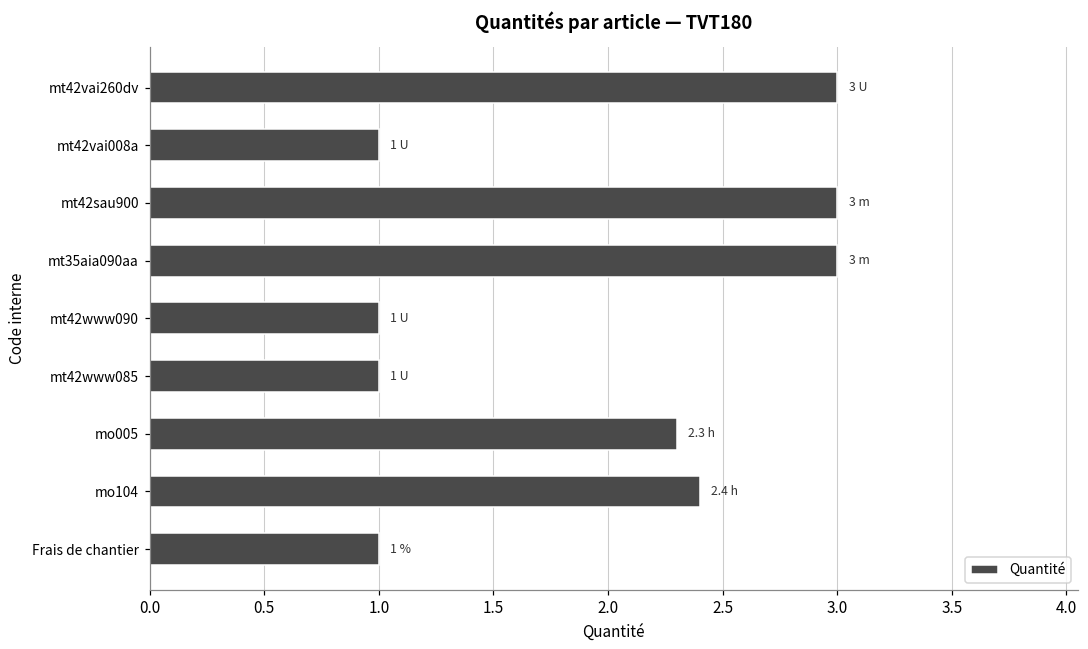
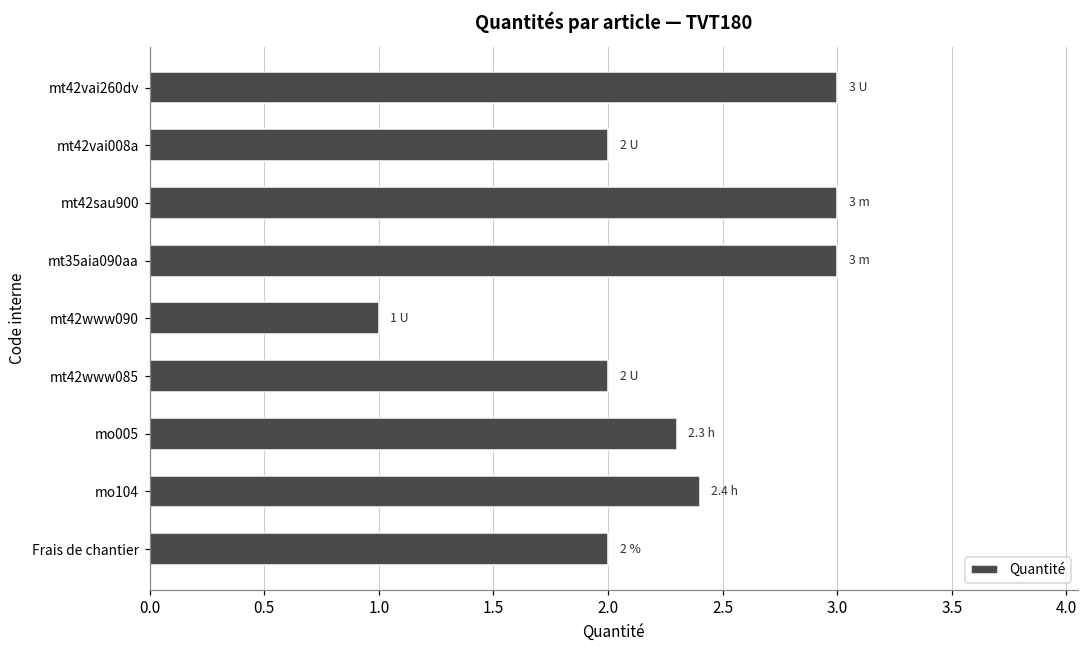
mt42vai008a: 1 -> 2
mt42www085: 1 -> 2
Frais de chantier: 1 % -> 2 %
